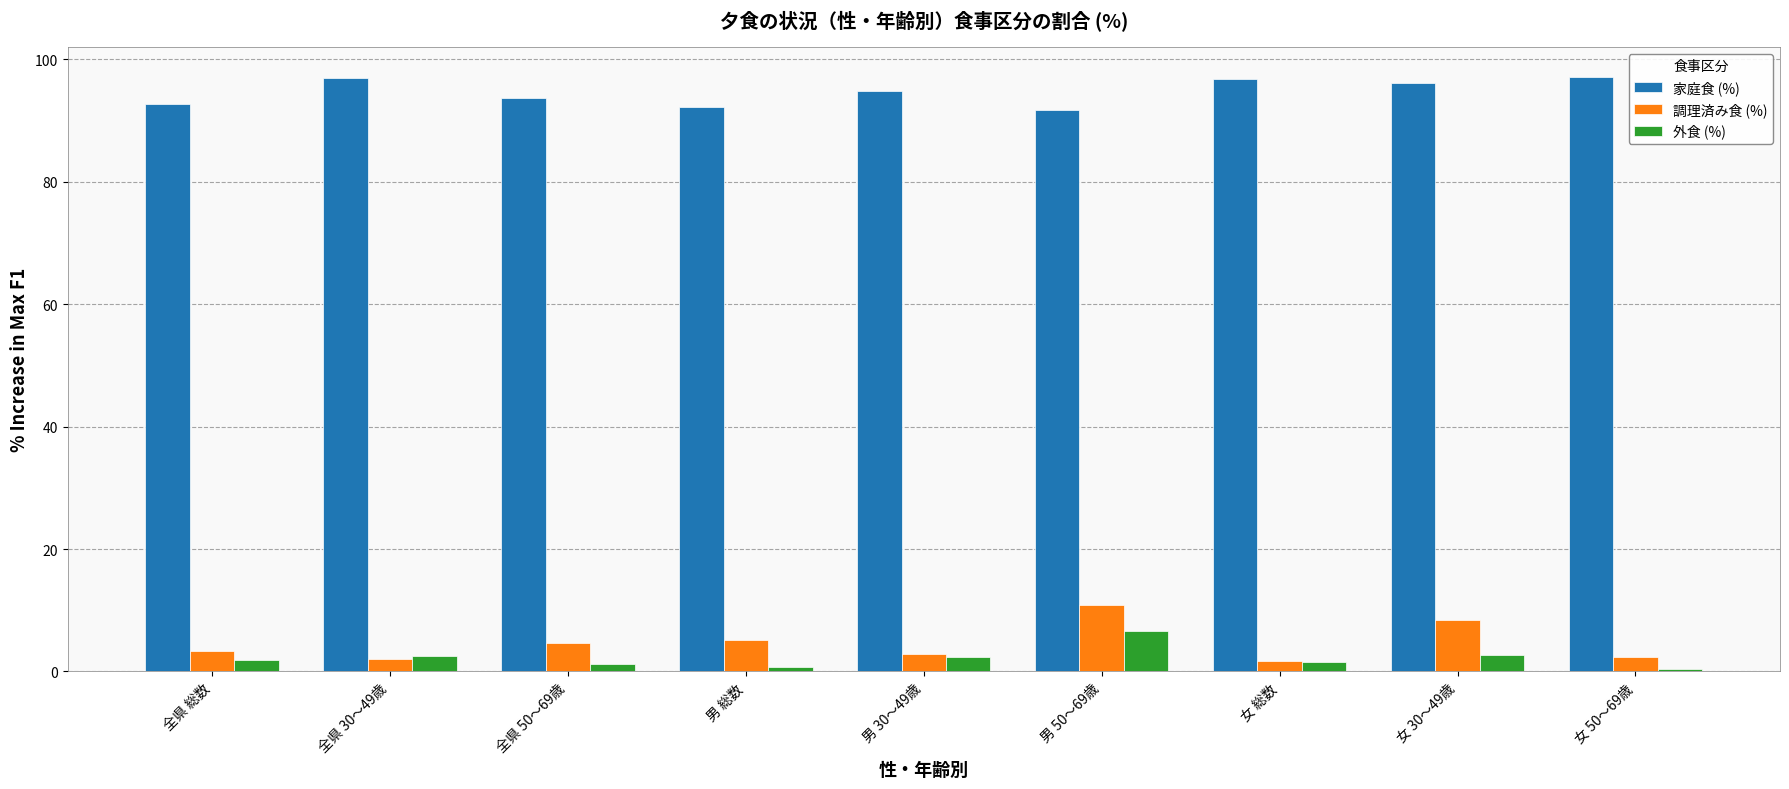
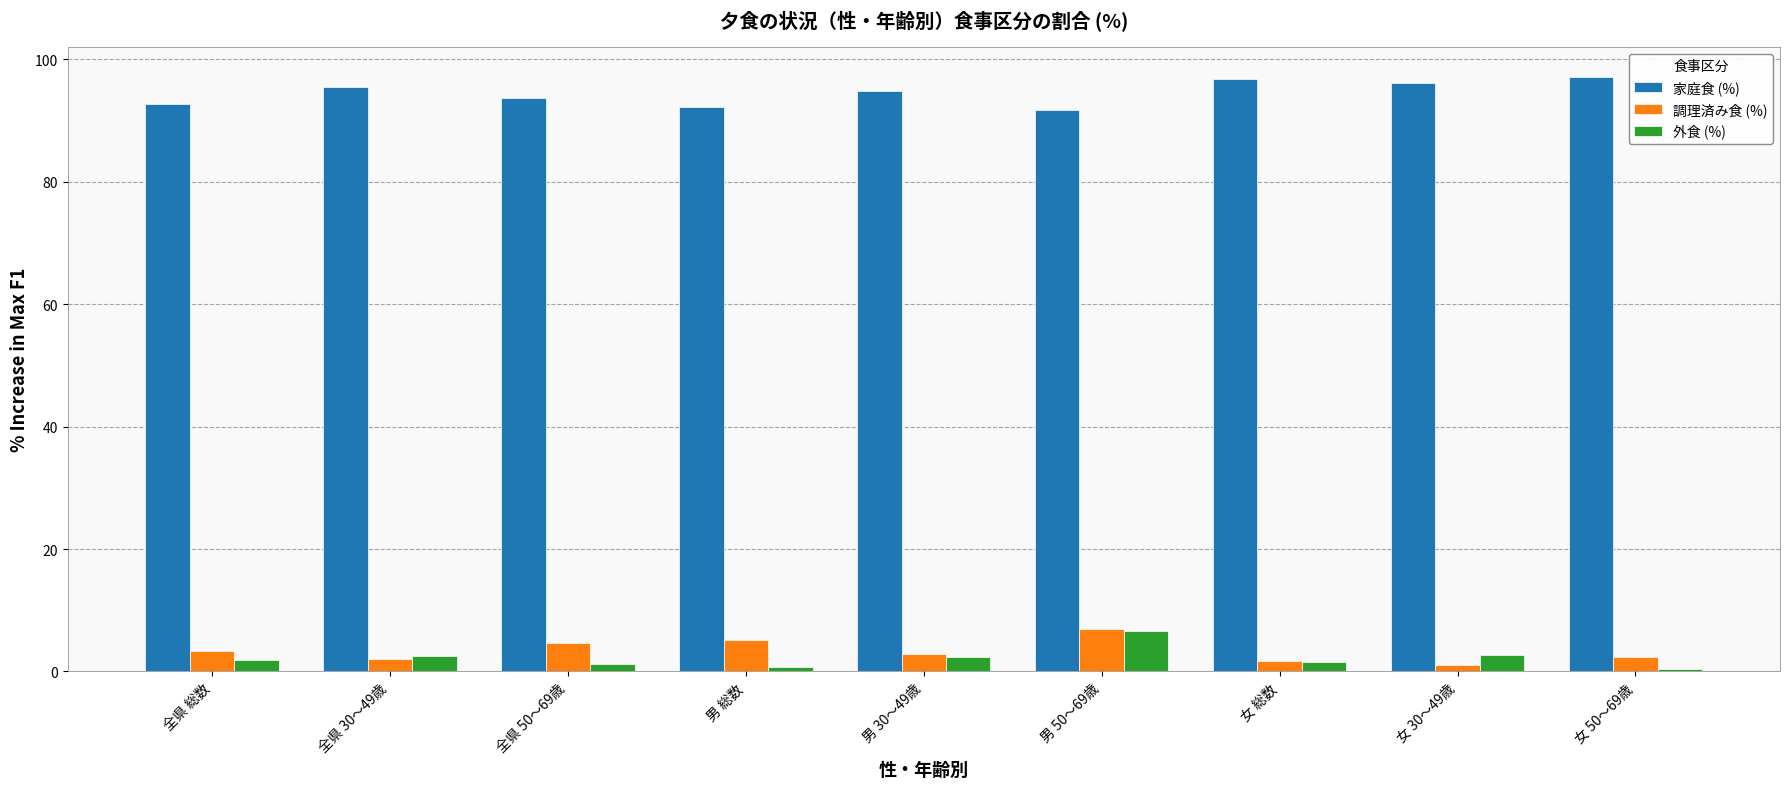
家庭食 (%), 全県 30～49歳: 97 -> 96
調理済み食 (%), 男 50～69歳: 11 -> 7
調理済み食 (%), 女 30～49歳: 8 -> 1
